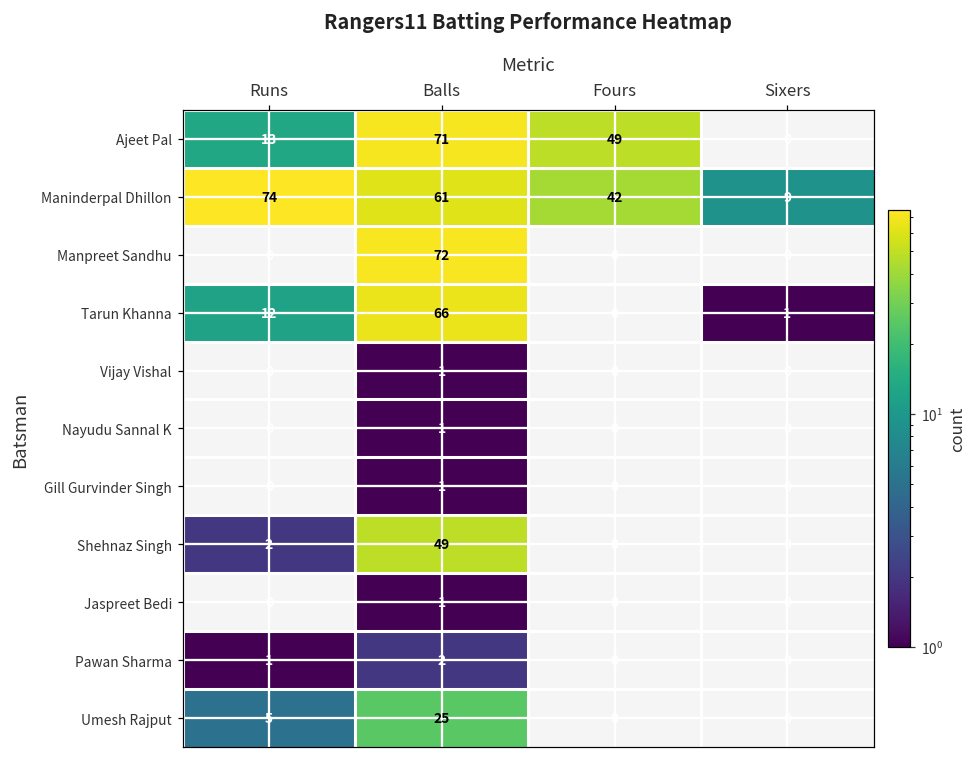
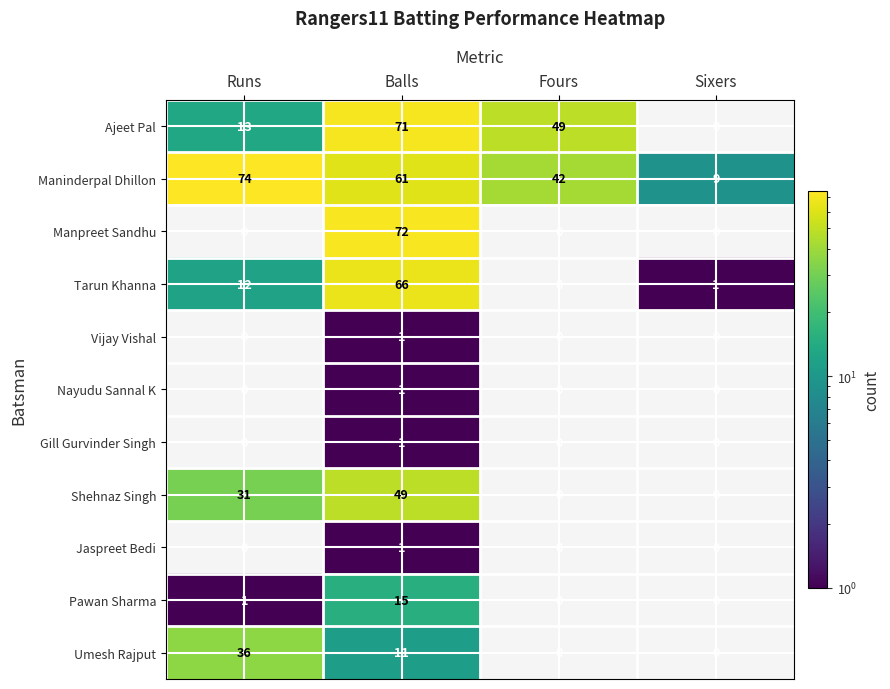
Shehnaz Singh, Runs: 2 -> 31
Pawan Sharma, Balls: 2 -> 15
Umesh Rajput, Runs: 5 -> 36
Umesh Rajput, Balls: 25 -> 11
